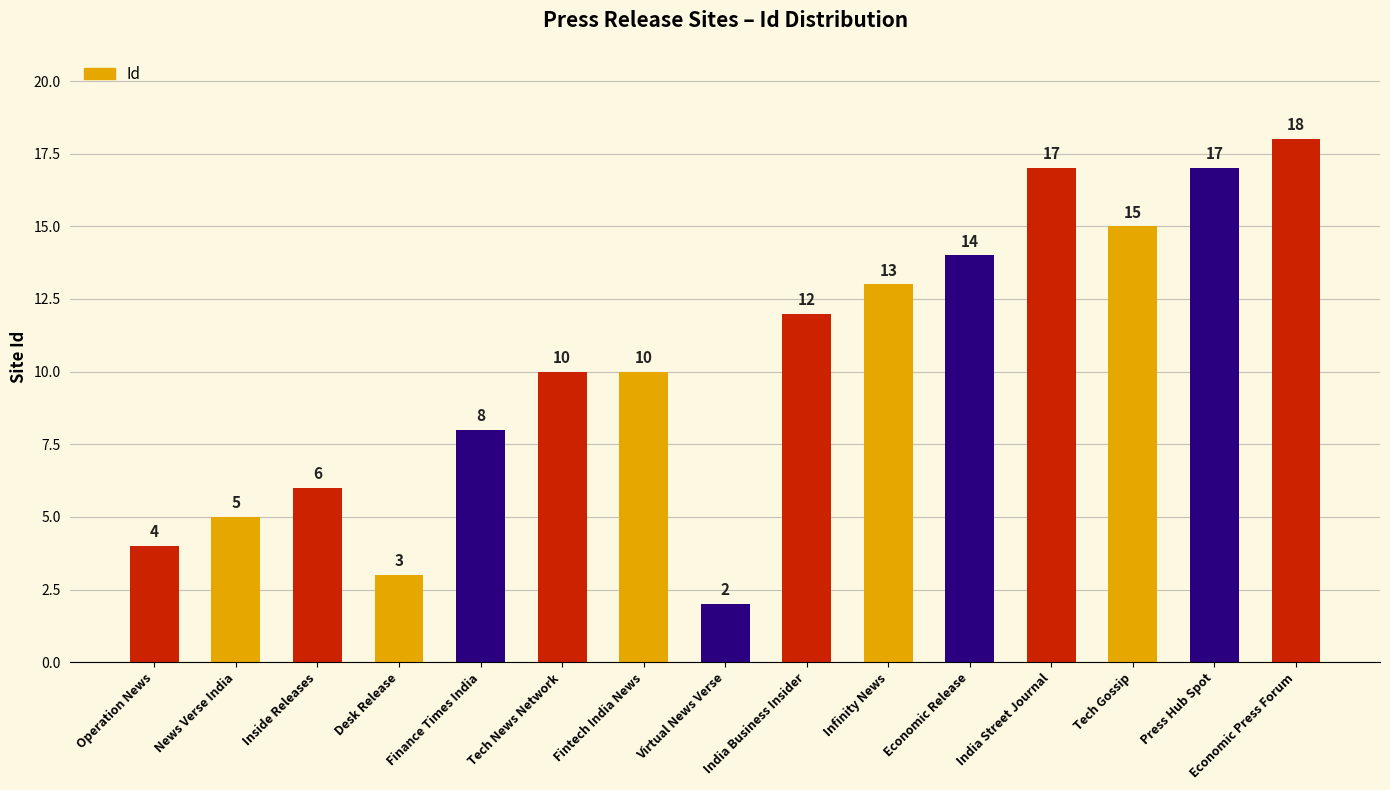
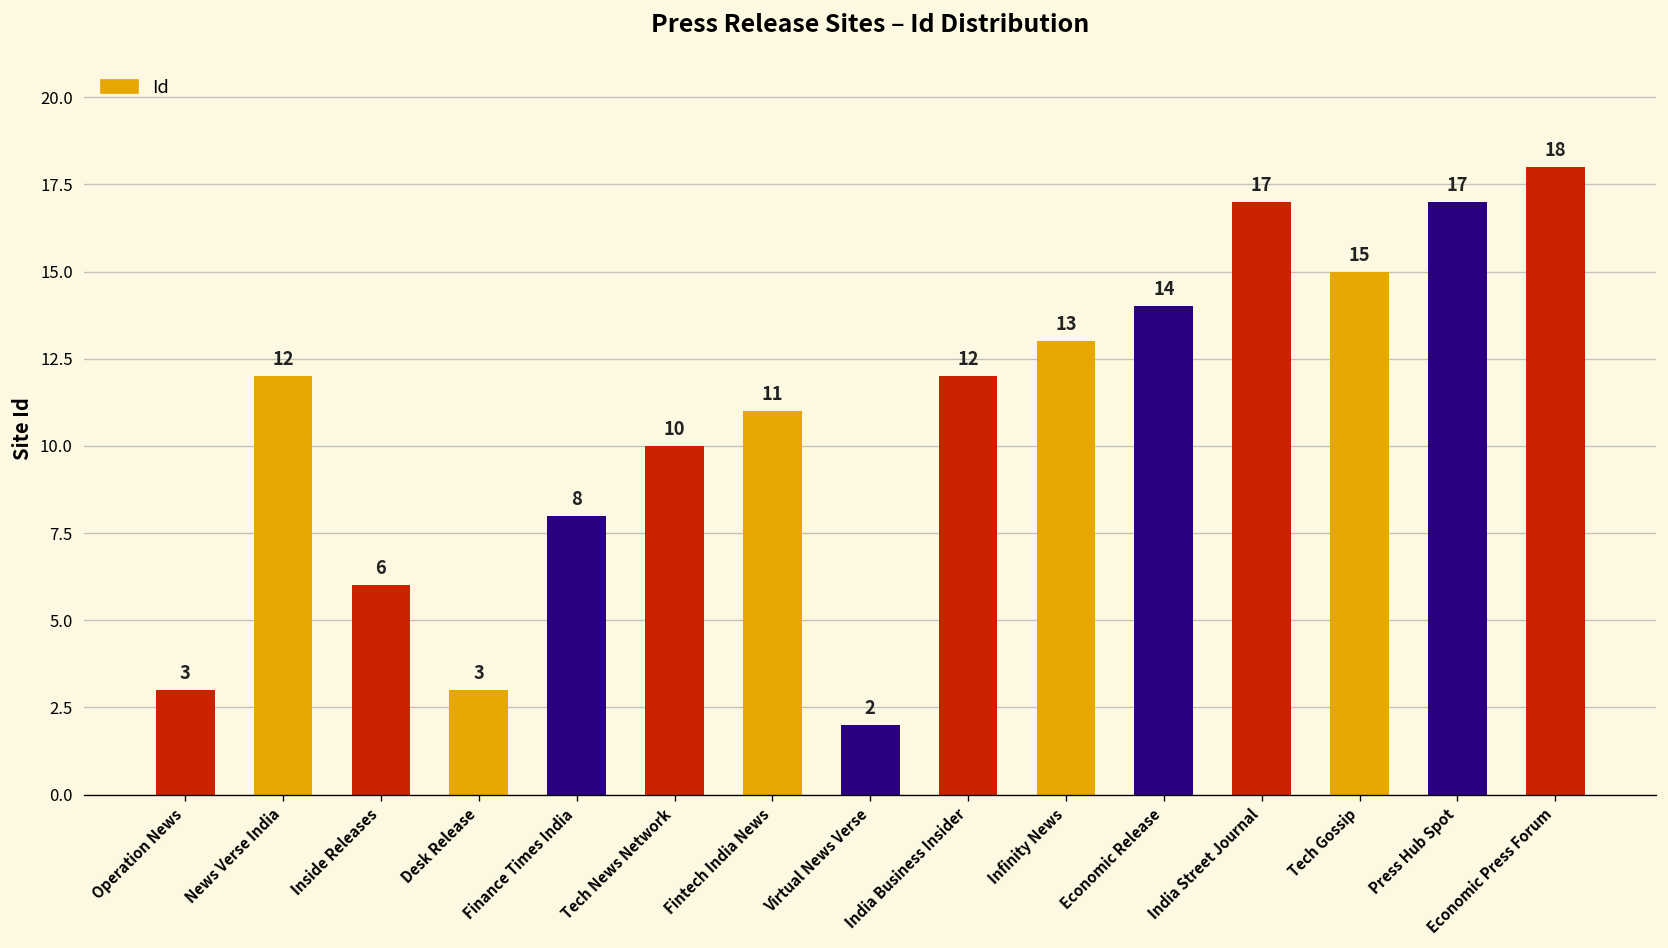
Operation News: 4 -> 3
News Verse India: 5 -> 12
Fintech India News: 10 -> 11
